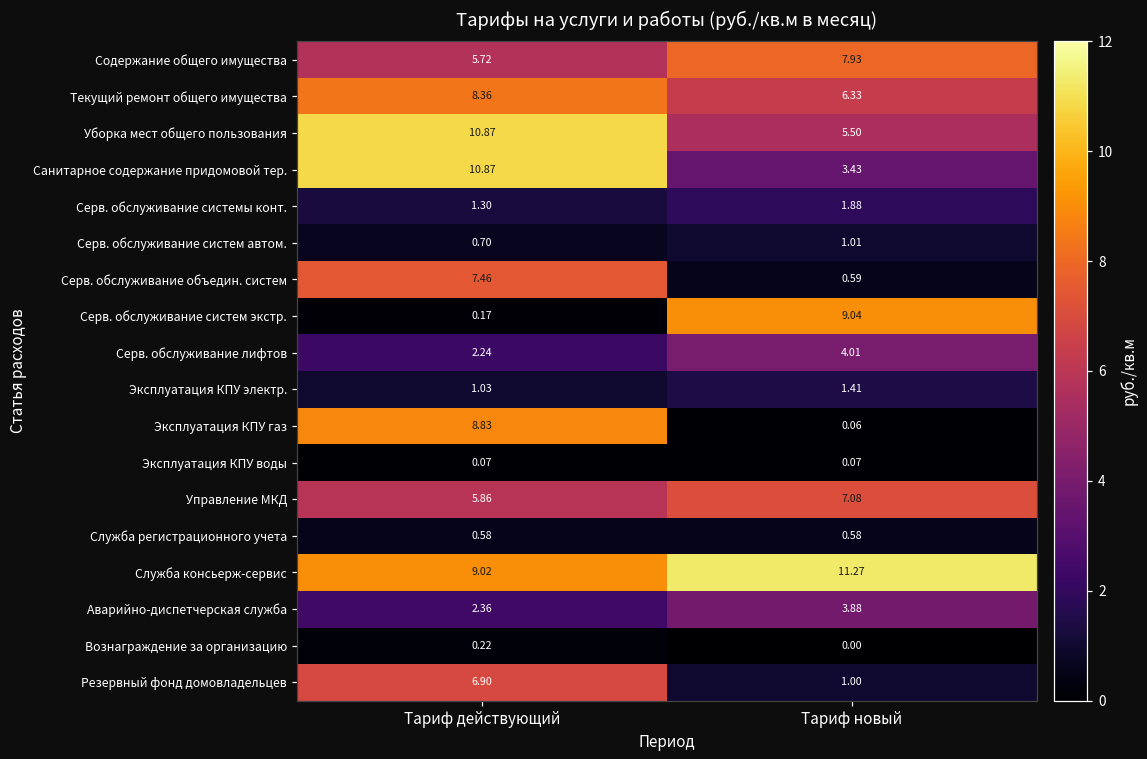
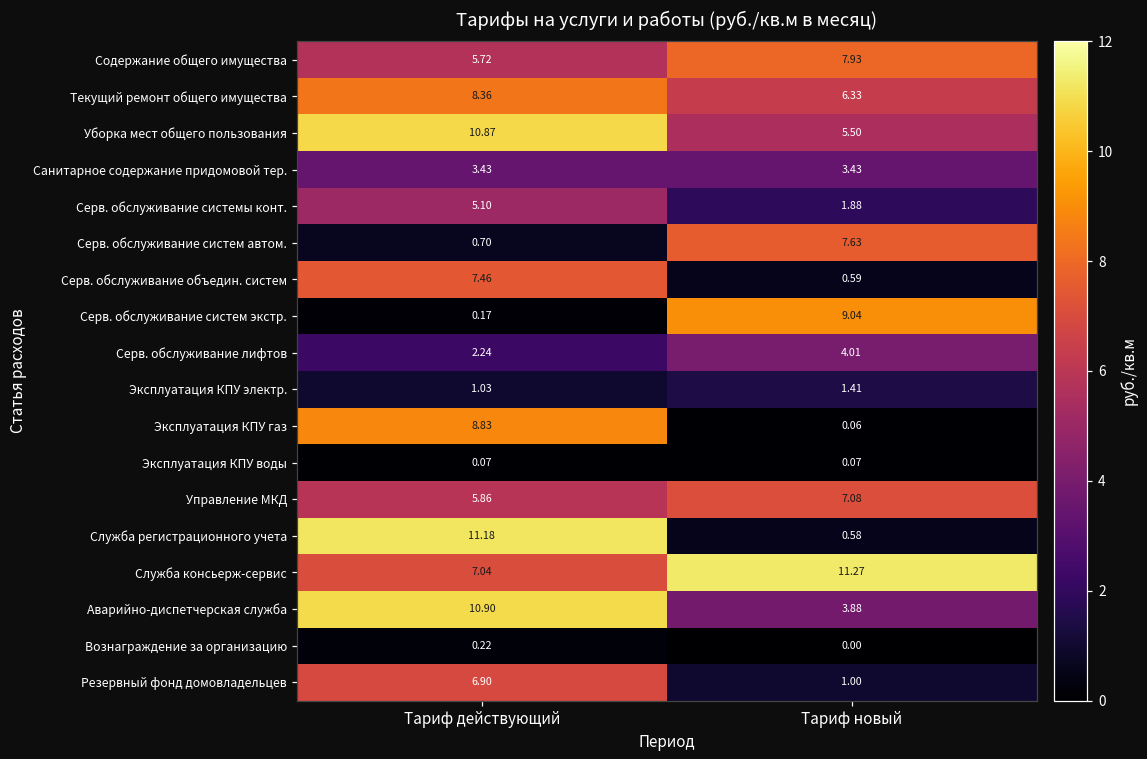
Санитарное содержание придомовой тер., Тариф действующий: 10.87 -> 3.43
Серв. обслуживание системы конт., Тариф действующий: 1.30 -> 5.10
Серв. обслуживание систем автом., Тариф новый: 1.01 -> 7.63
Служба регистрационного учета, Тариф действующий: 0.58 -> 11.18
Служба консьерж-сервис, Тариф действующий: 9.02 -> 7.04
Аварийно-диспетчерская служба, Тариф действующий: 2.36 -> 10.90
